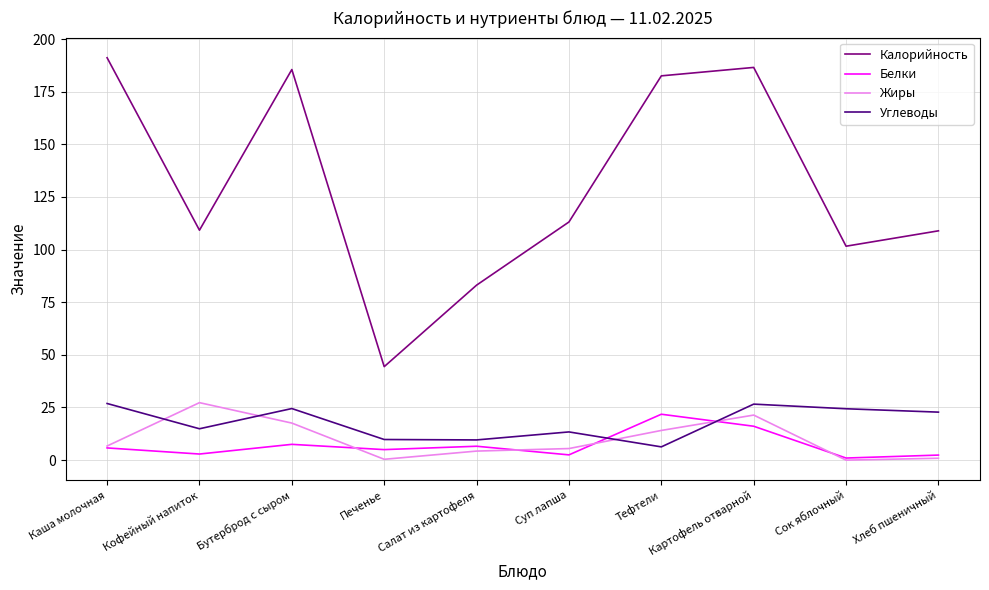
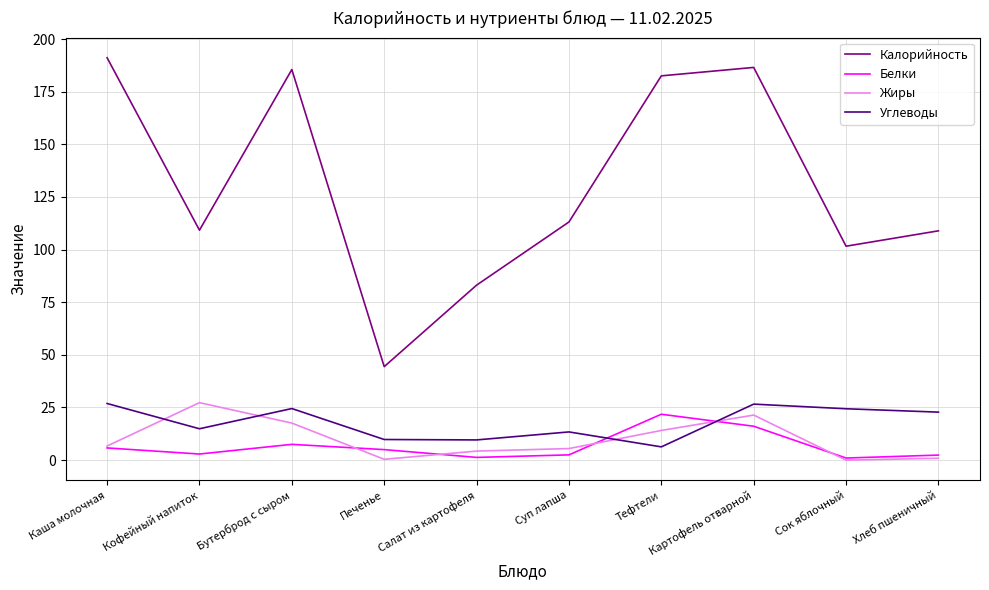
Белки, Салат из картофеля: 7 -> 1
